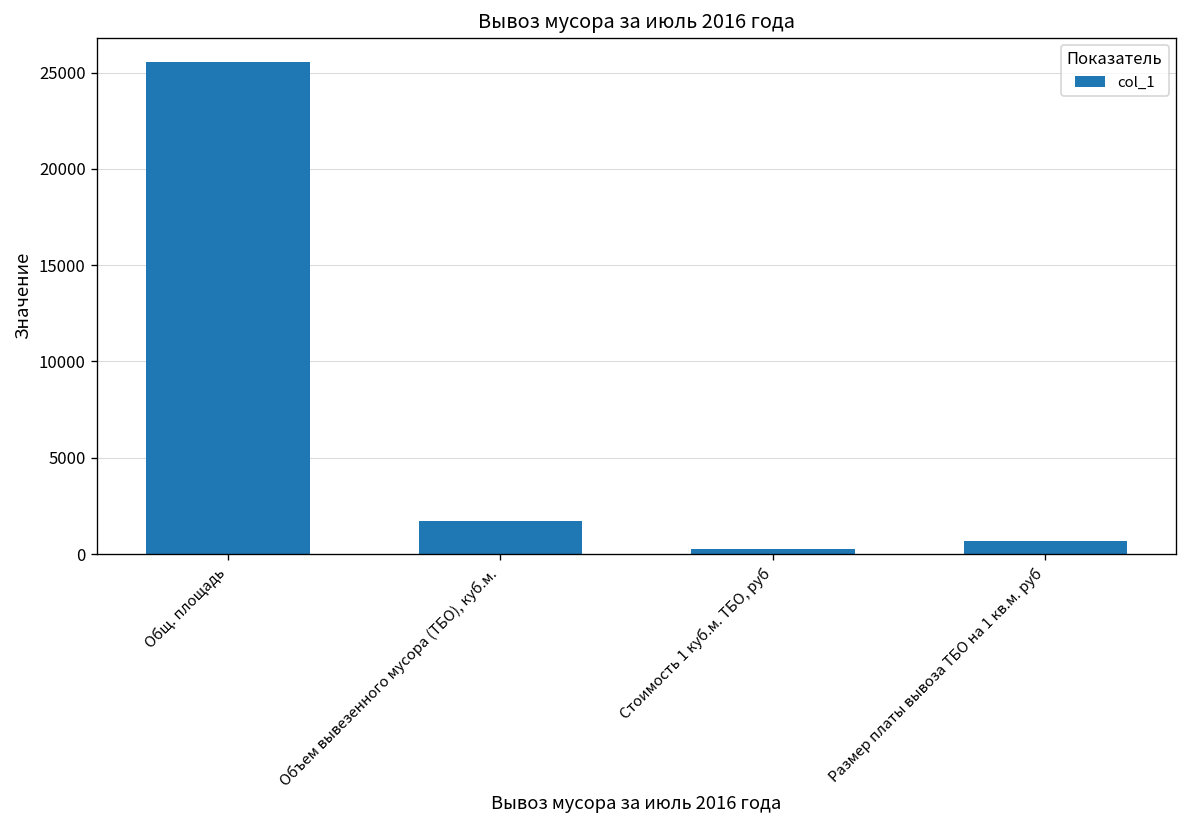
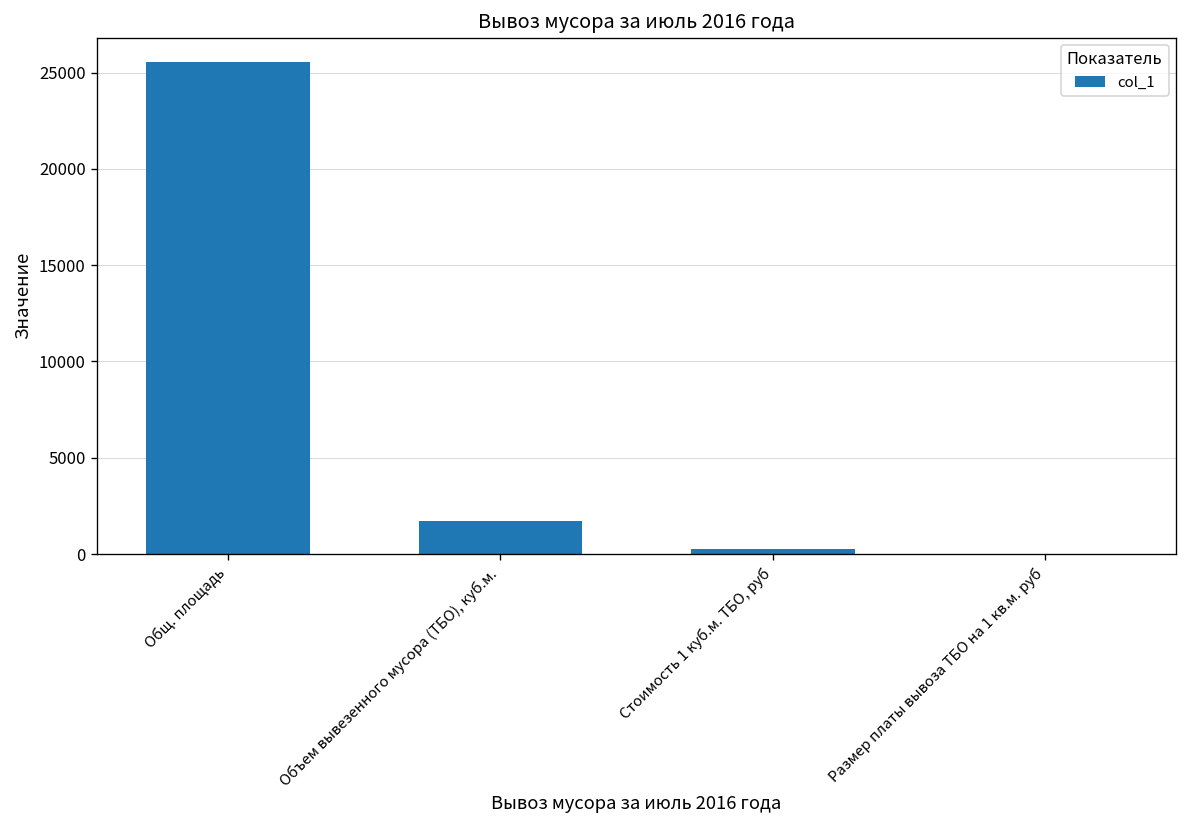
Размер платы вывоза ТБО на 1 кв.м. руб: 700 -> 0
